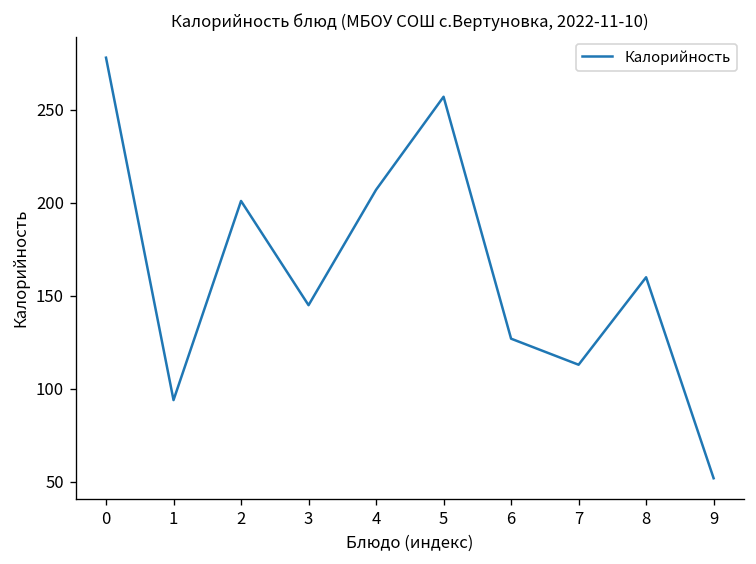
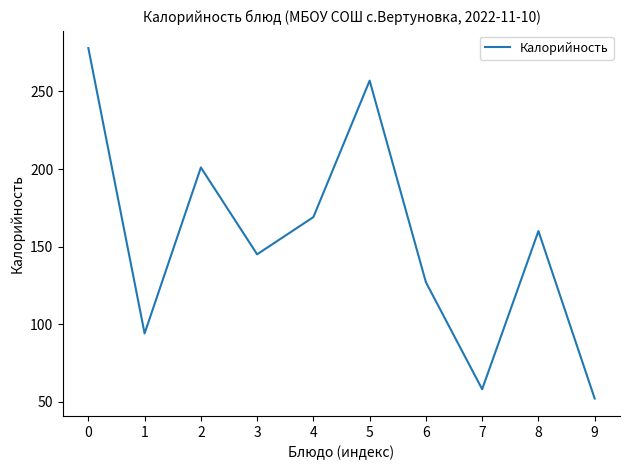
4: 207 -> 169
7: 113 -> 58
